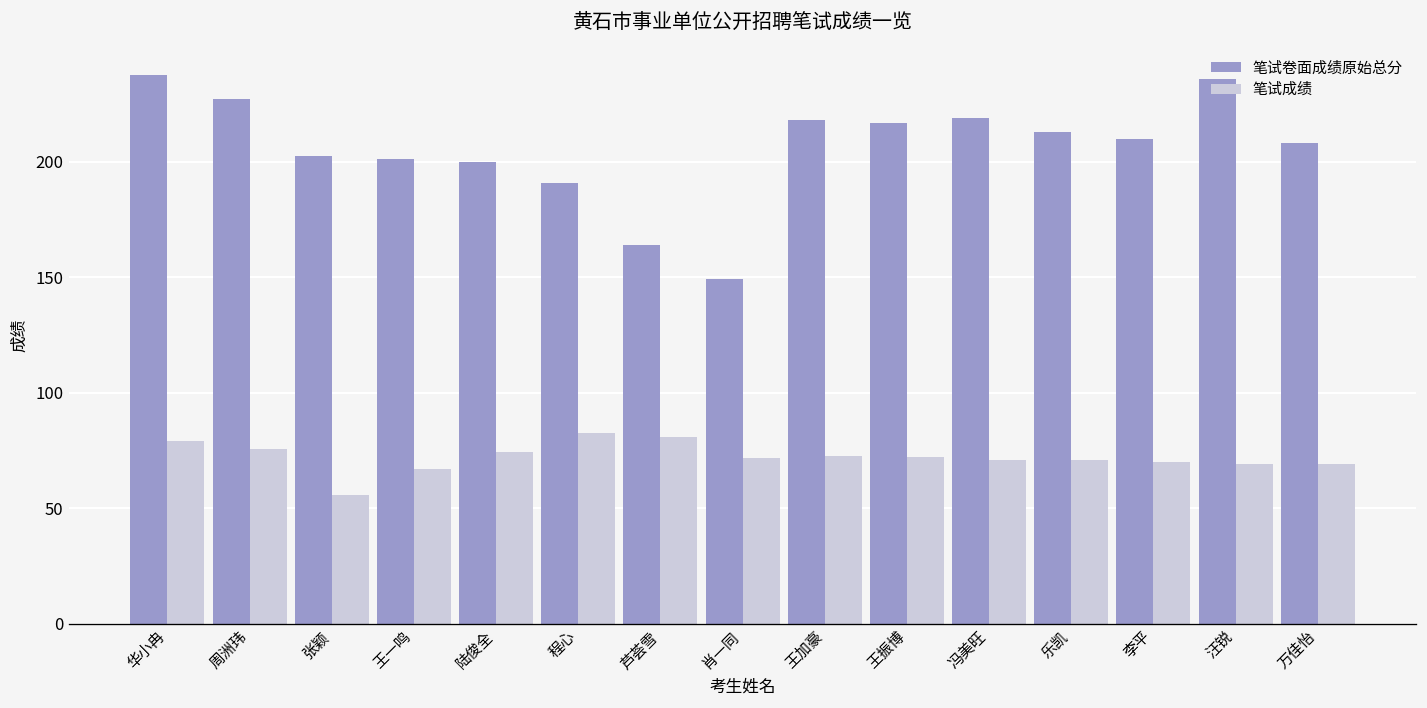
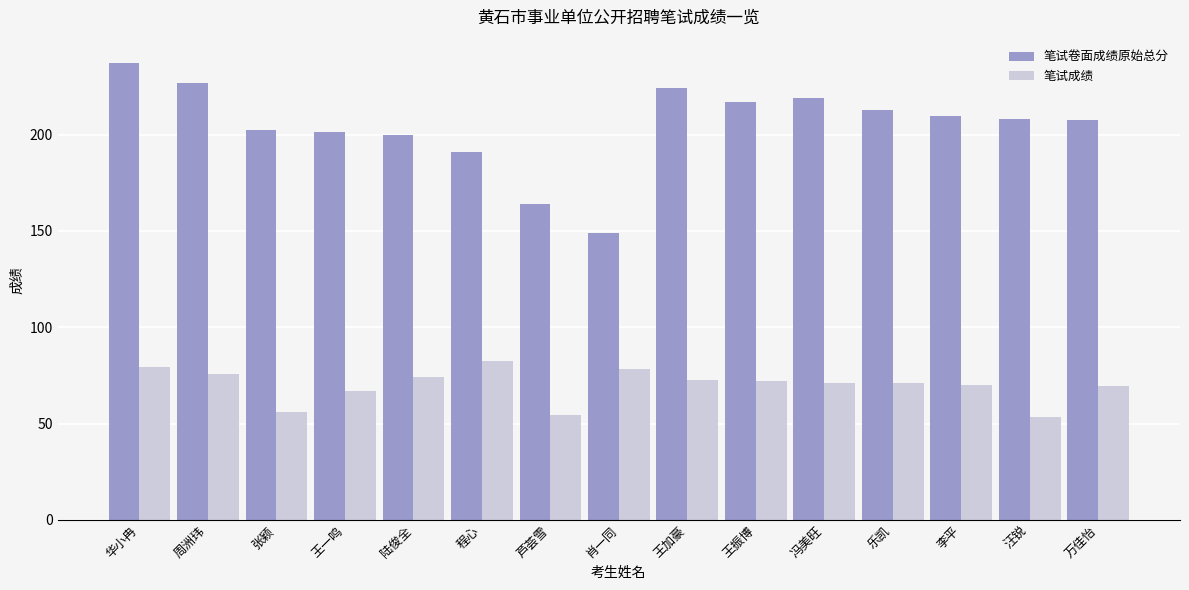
笔试成绩, 芦荟雪: 81 -> 55
笔试成绩, 肖一同: 72 -> 78
笔试卷面成绩原始总分, 王加豪: 218 -> 224
笔试卷面成绩原始总分, 汪锐: 236 -> 208
笔试成绩, 汪锐: 69 -> 53
